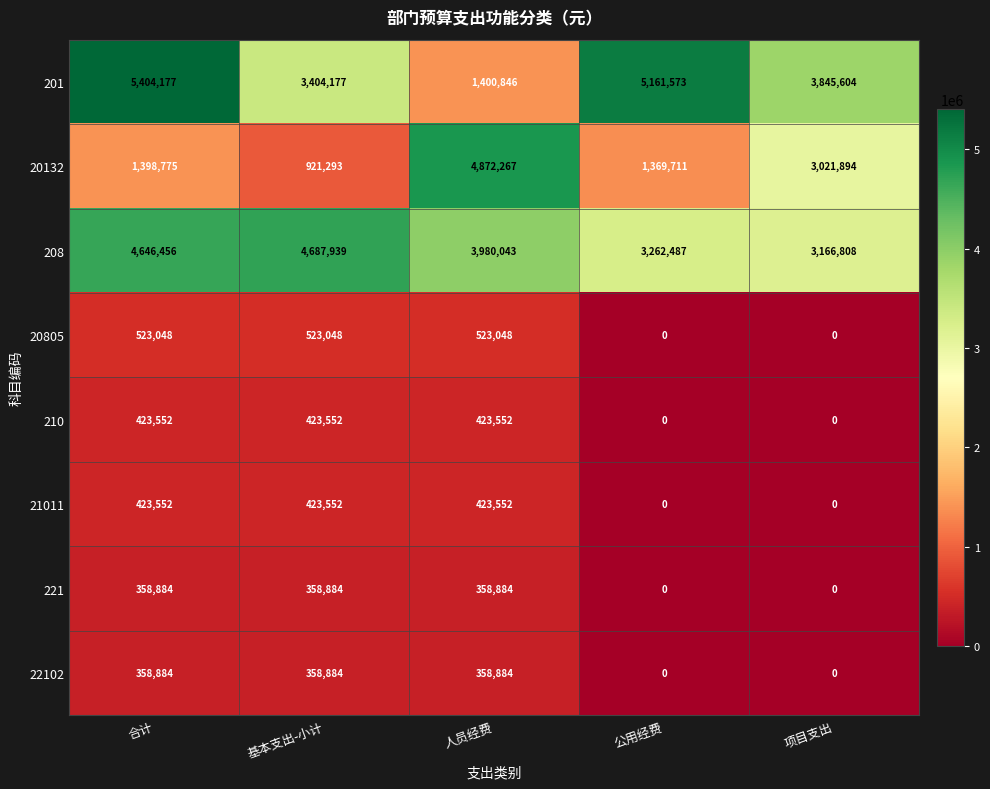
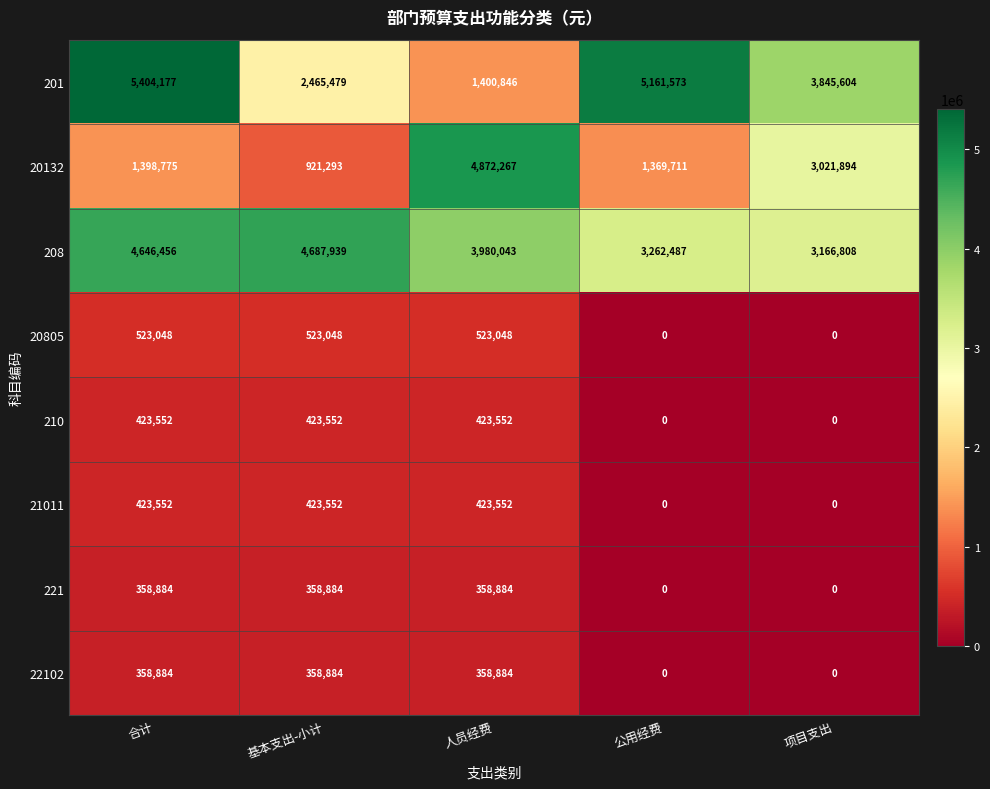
201, 基本支出-小计: 3,404,177 -> 2,465,479
